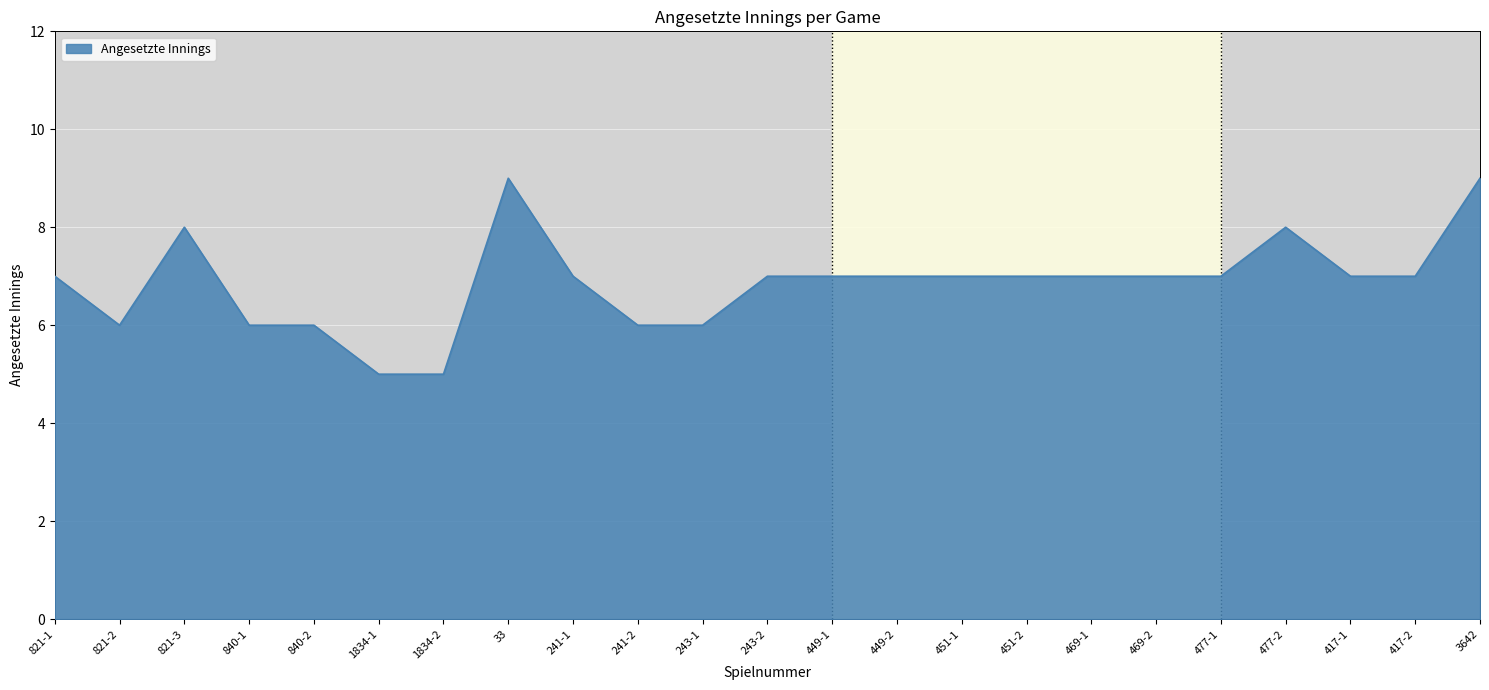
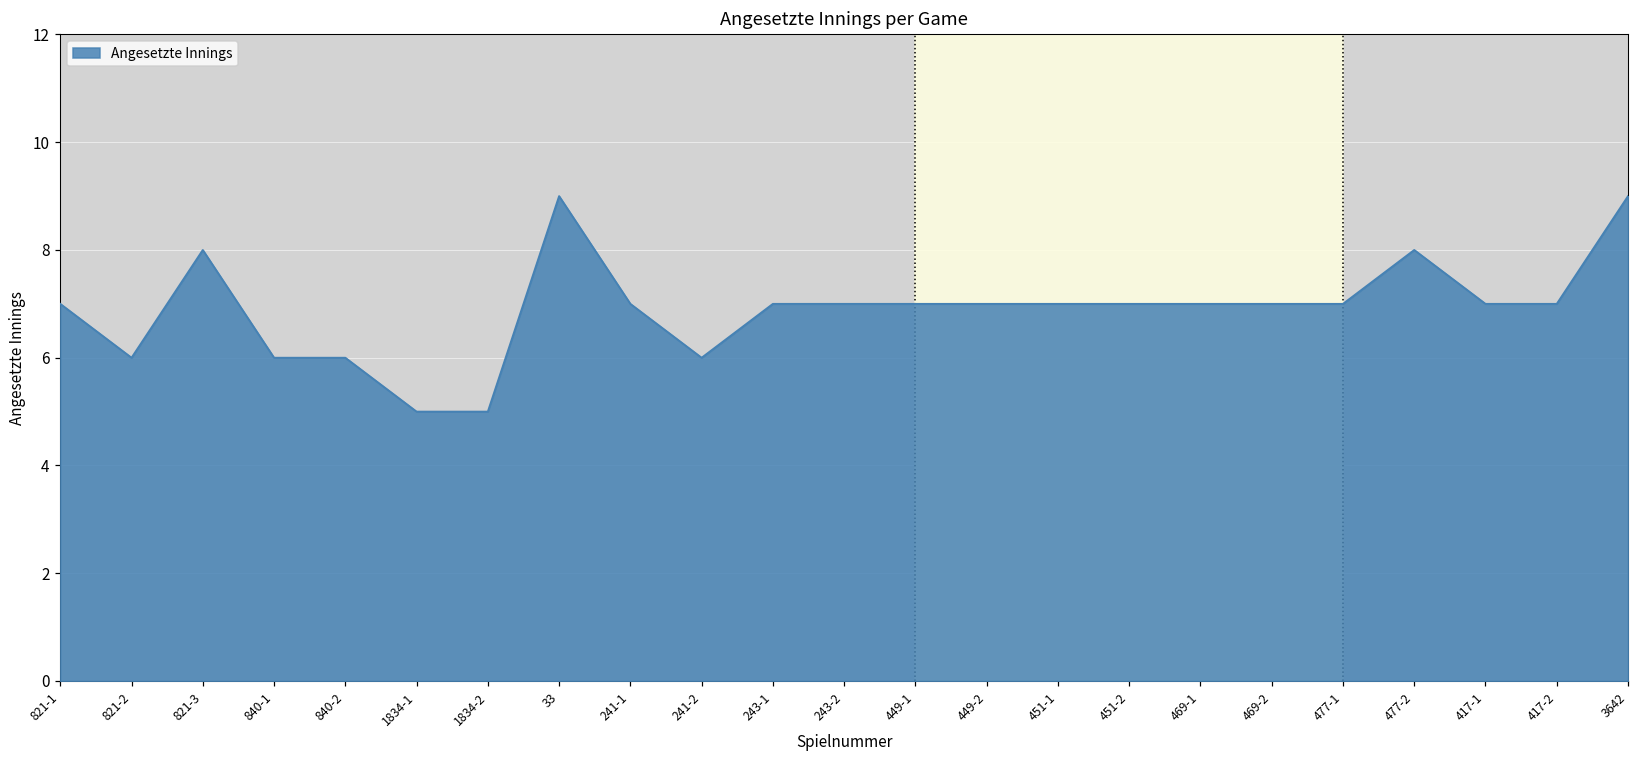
243-1: 6 -> 7
